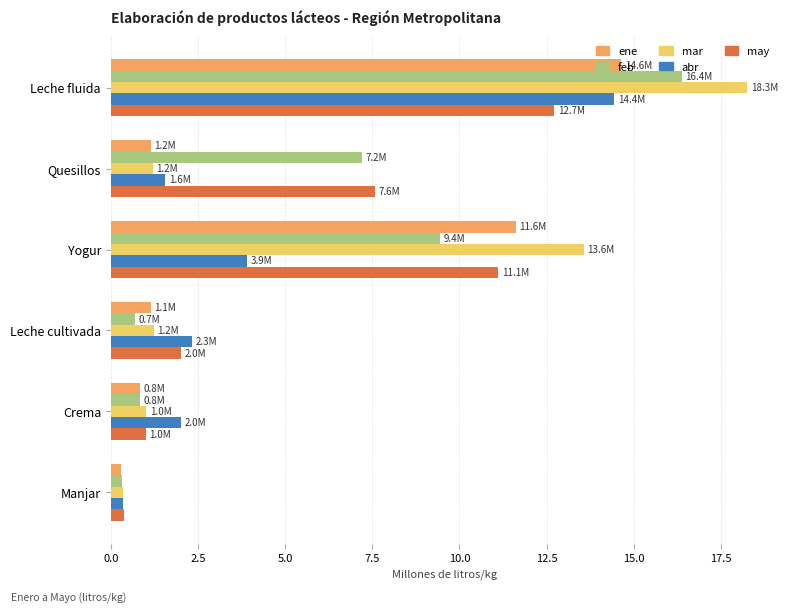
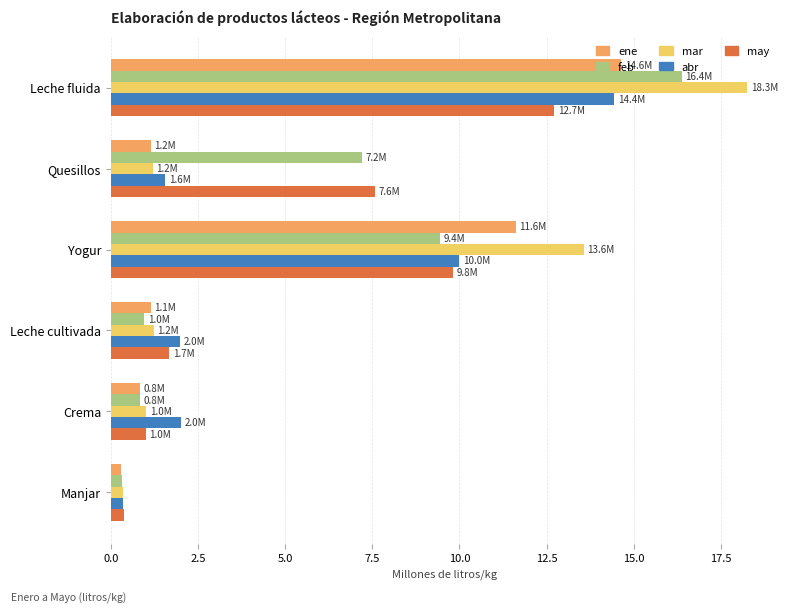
abr, Yogur: 3.9M -> 10.0M
may, Yogur: 11.1M -> 9.8M
feb, Leche cultivada: 0.7M -> 1.0M
abr, Leche cultivada: 2.3M -> 2.0M
may, Leche cultivada: 2.0M -> 1.7M
